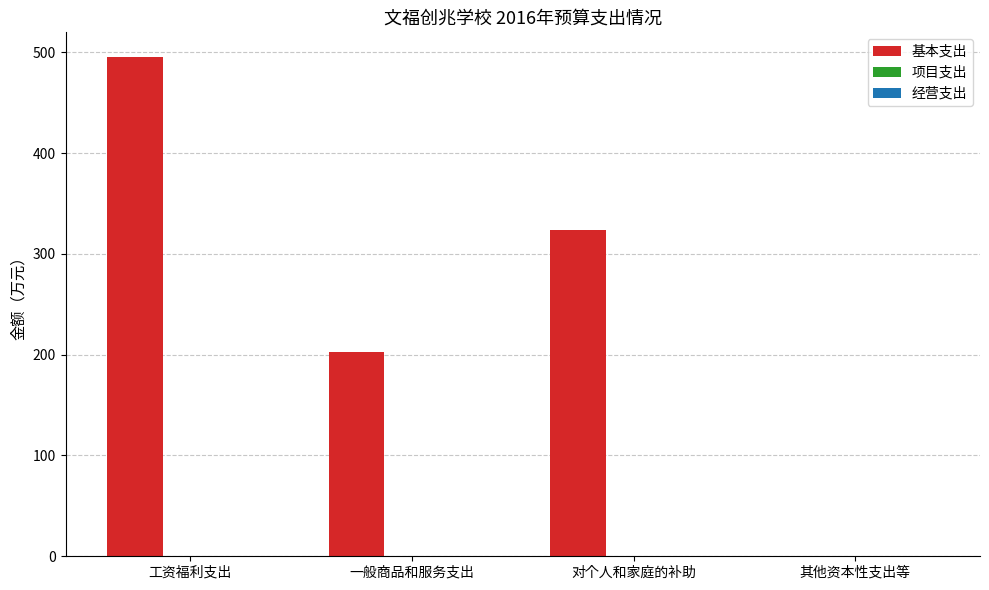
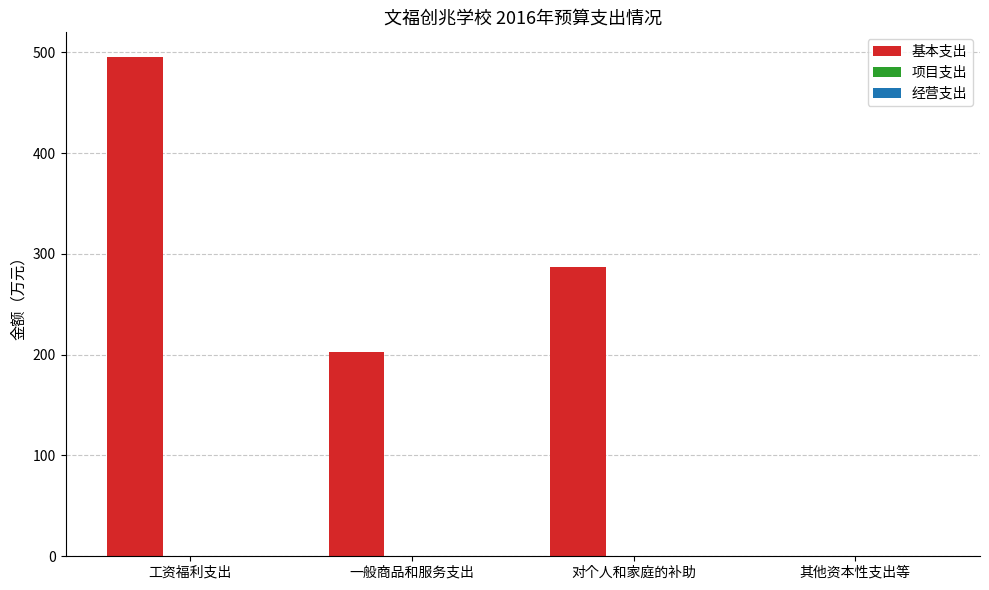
基本支出, 对个人和家庭的补助: 324 -> 287
